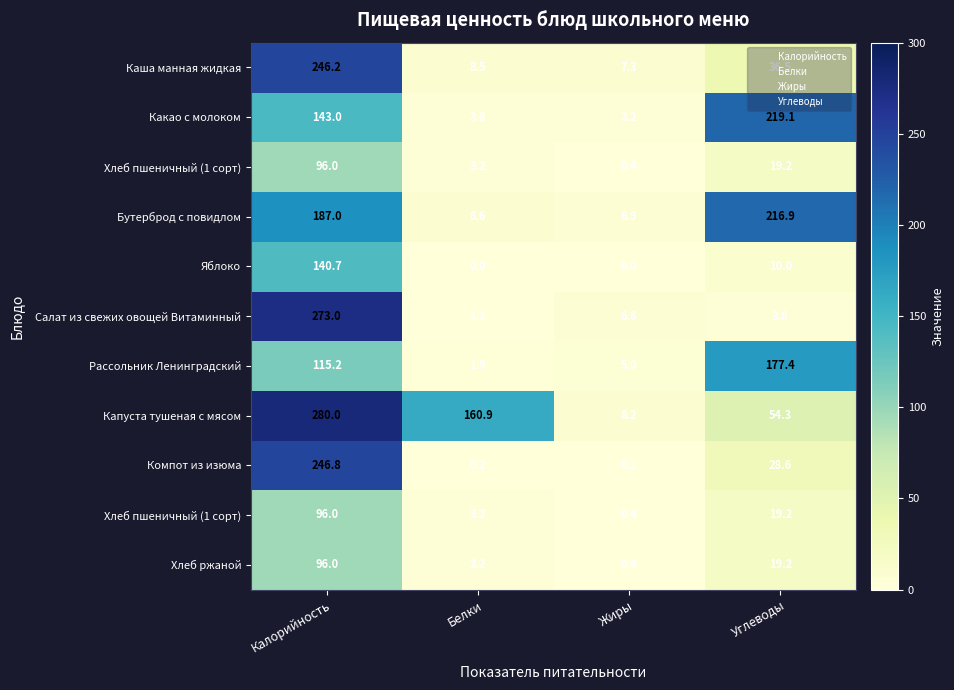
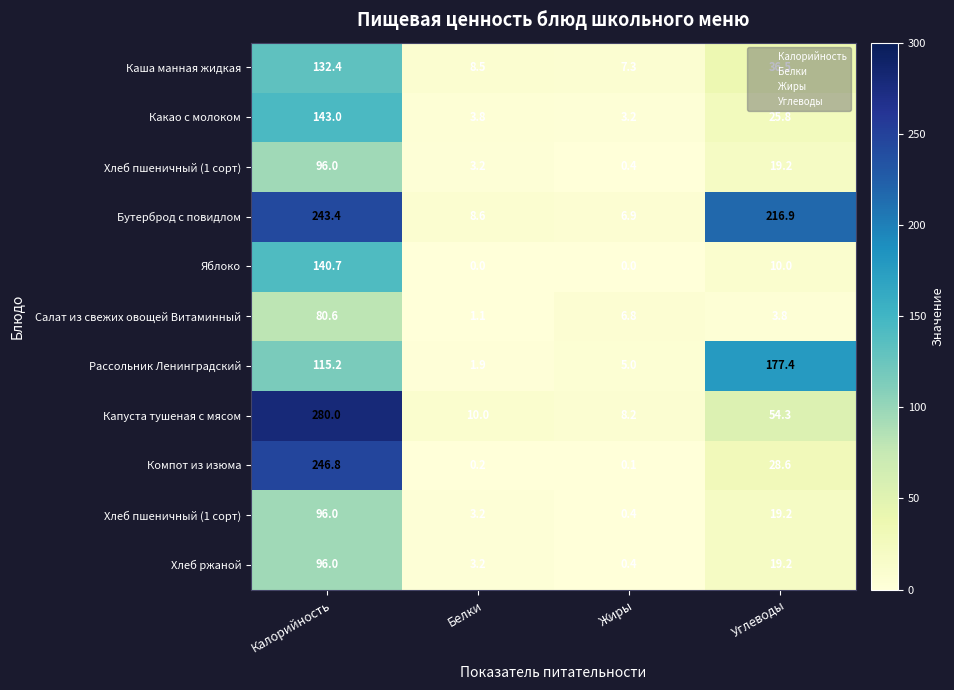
Каша манная жидкая, Калорийность: 246.2 -> 132.4
Какао с молоком, Углеводы: 219.1 -> 25.8
Бутерброд с повидлом, Калорийность: 187.0 -> 243.4
Салат из свежих овощей Витаминный, Калорийность: 273.0 -> 80.6
Капуста тушеная с мясом, Белки: 160.9 -> 10.0
